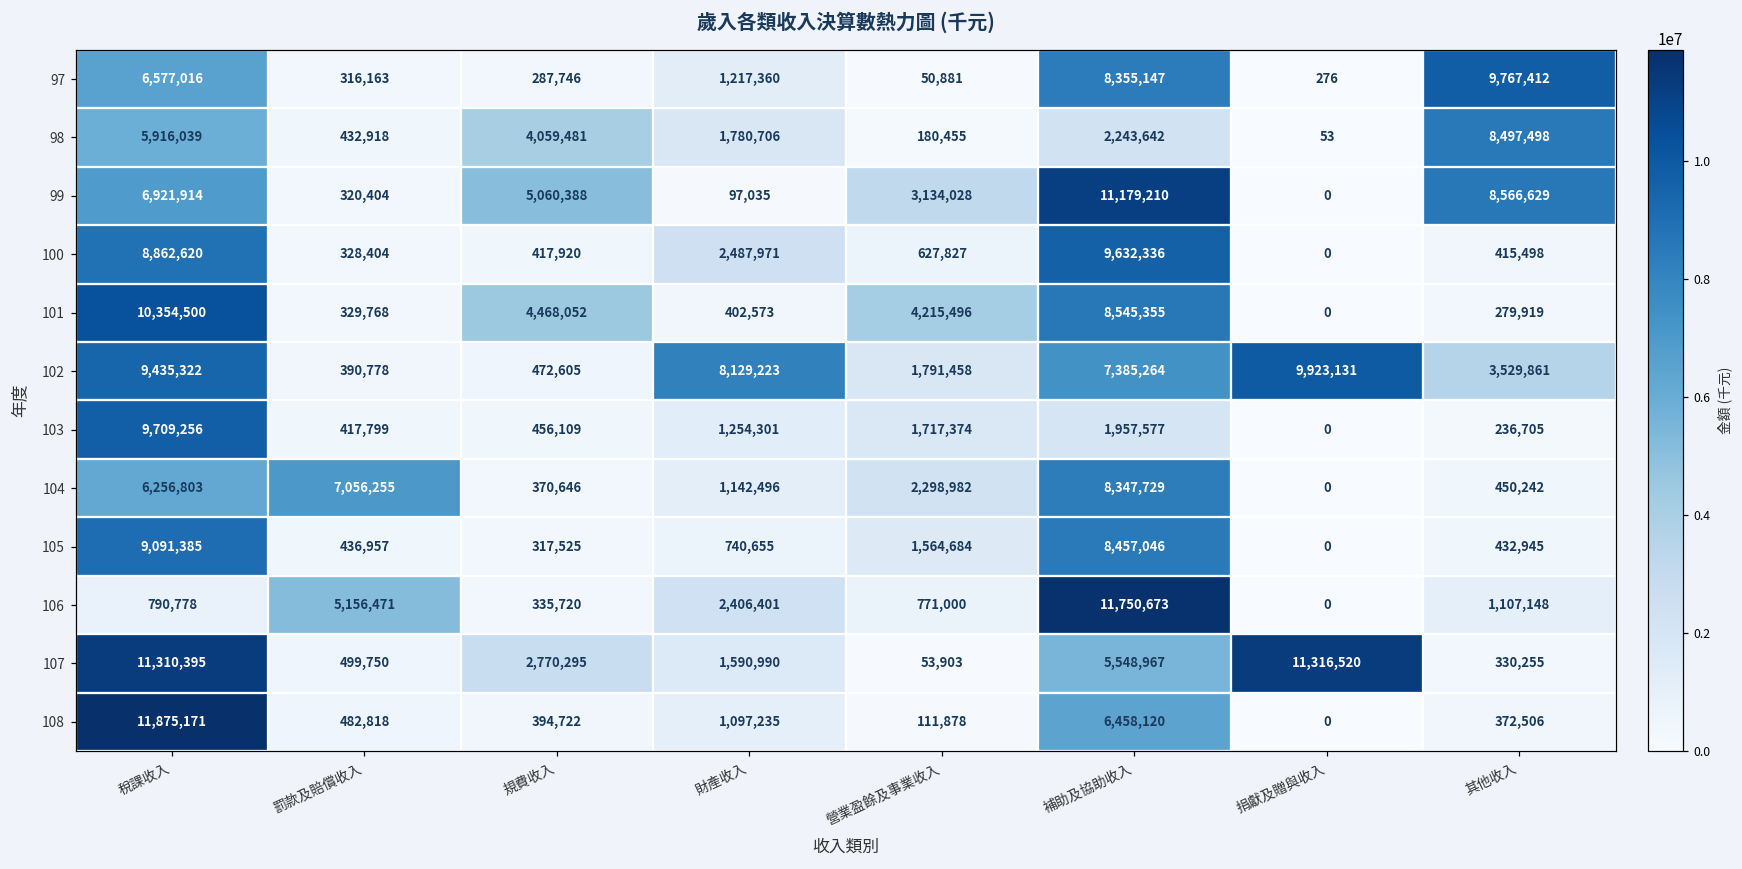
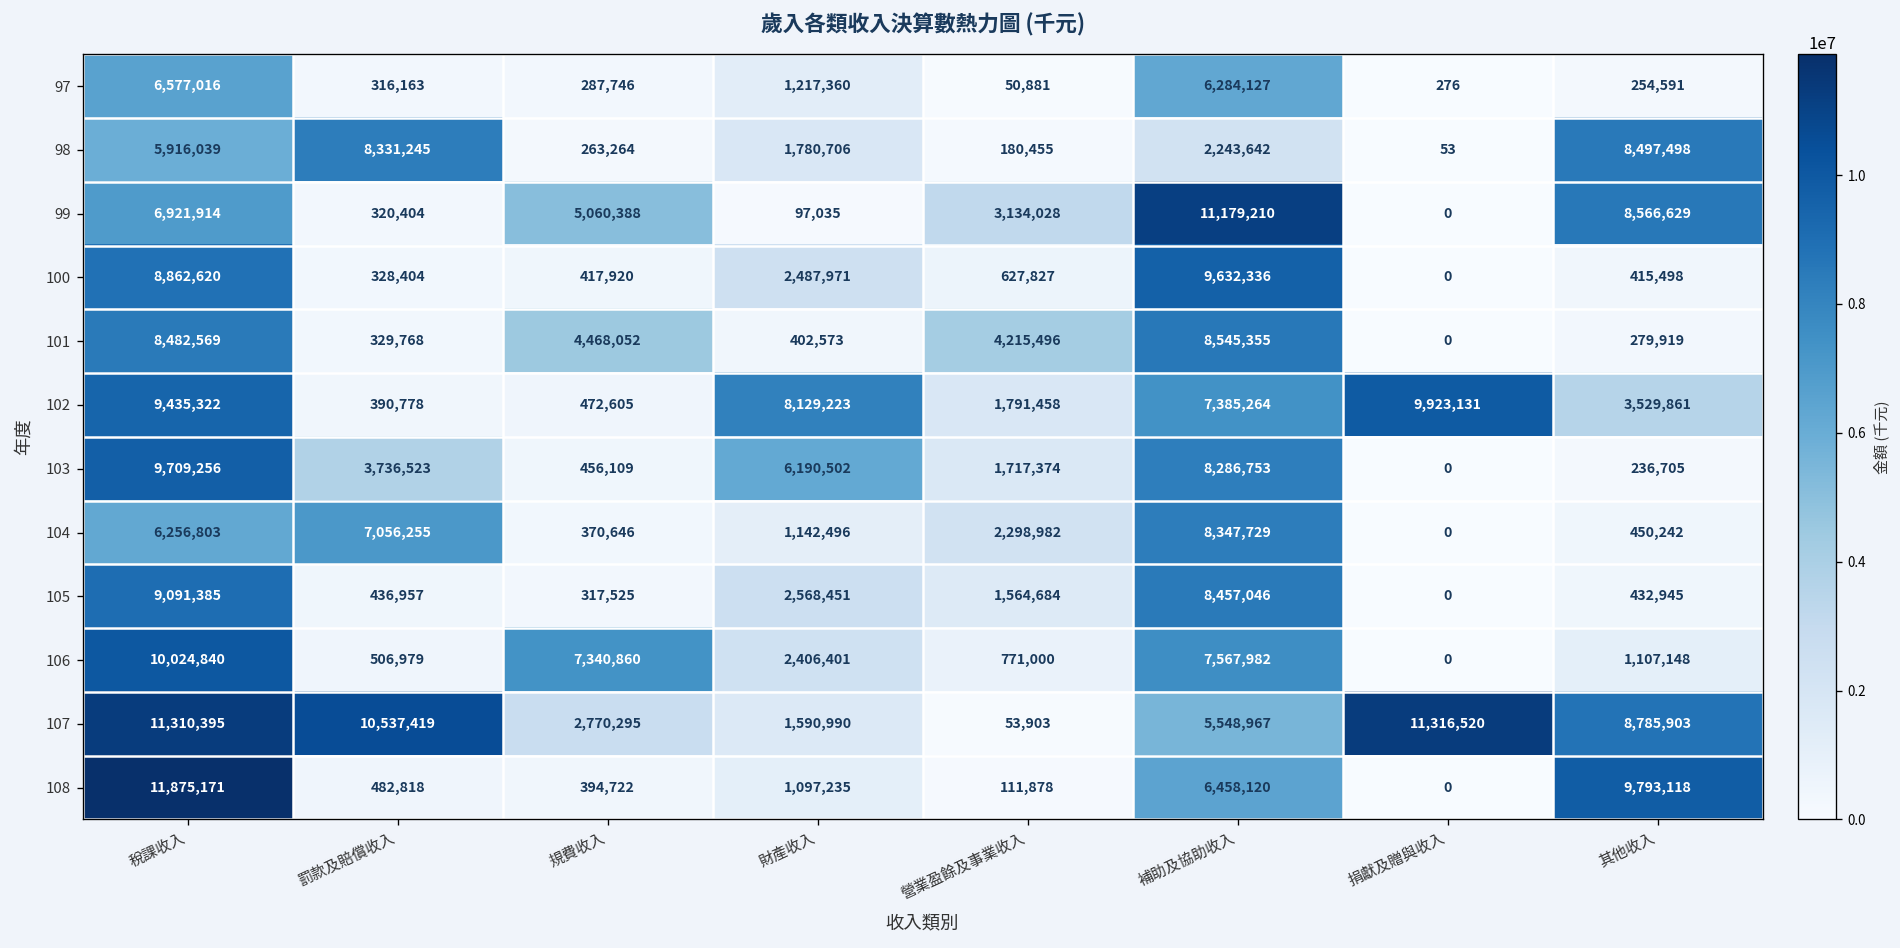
97, 補助及協助收入: 8,355,147 -> 6,284,127
97, 其他收入: 9,767,412 -> 254,591
98, 罰款及賠償收入: 432,918 -> 8,331,245
98, 規費收入: 4,059,481 -> 263,264
101, 稅課收入: 10,354,500 -> 8,482,569
103, 罰款及賠償收入: 417,799 -> 3,736,523
103, 財產收入: 1,254,301 -> 6,190,502
103, 補助及協助收入: 1,957,577 -> 8,286,753
105, 財產收入: 740,655 -> 2,568,451
106, 稅課收入: 790,778 -> 10,024,840
106, 罰款及賠償收入: 5,156,471 -> 506,979
106, 規費收入: 335,720 -> 7,340,860
106, 補助及協助收入: 11,750,673 -> 7,567,982
107, 罰款及賠償收入: 499,750 -> 10,537,419
107, 其他收入: 330,255 -> 8,785,903
108, 其他收入: 372,506 -> 9,793,118
